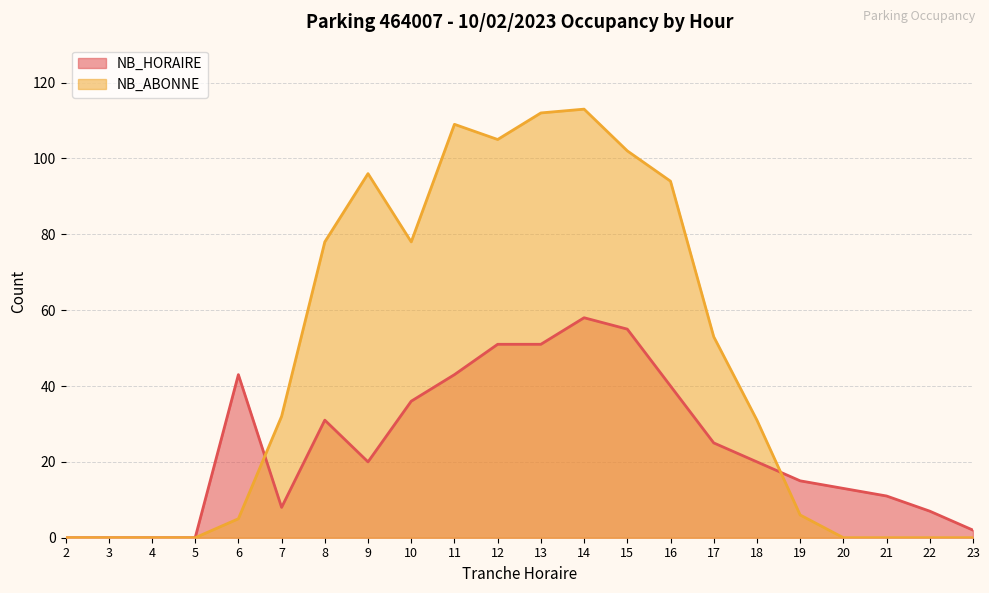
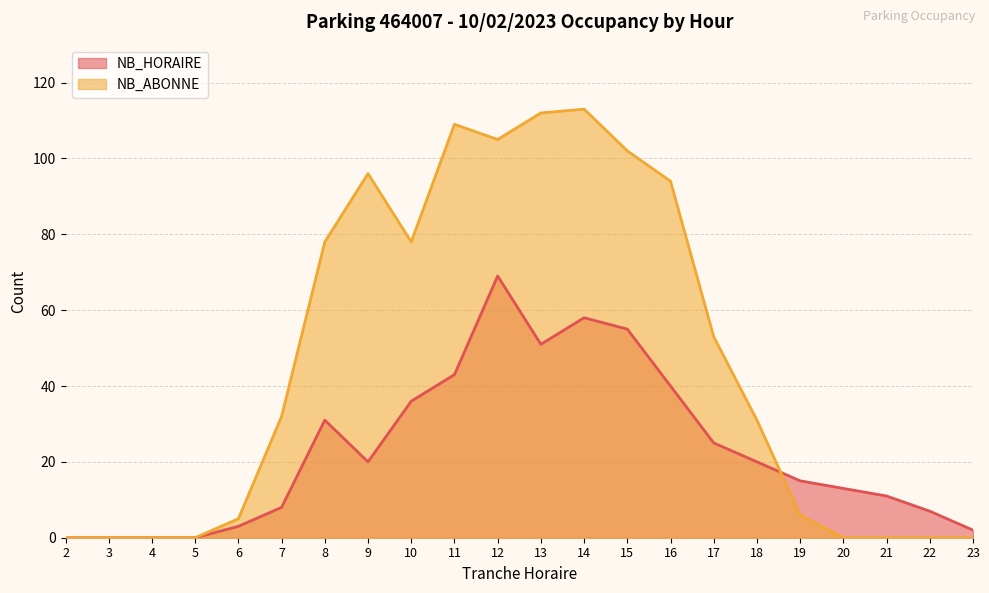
NB_HORAIRE, 6: 43 -> 3
NB_HORAIRE, 12: 51 -> 69
